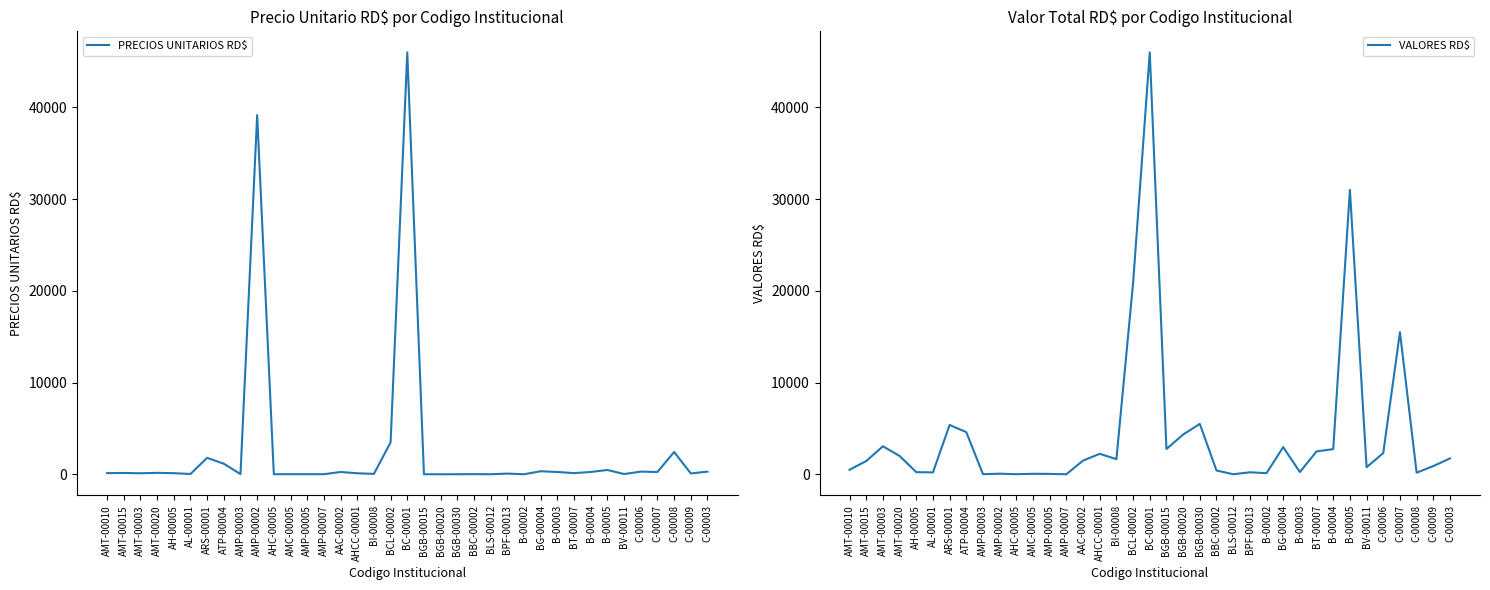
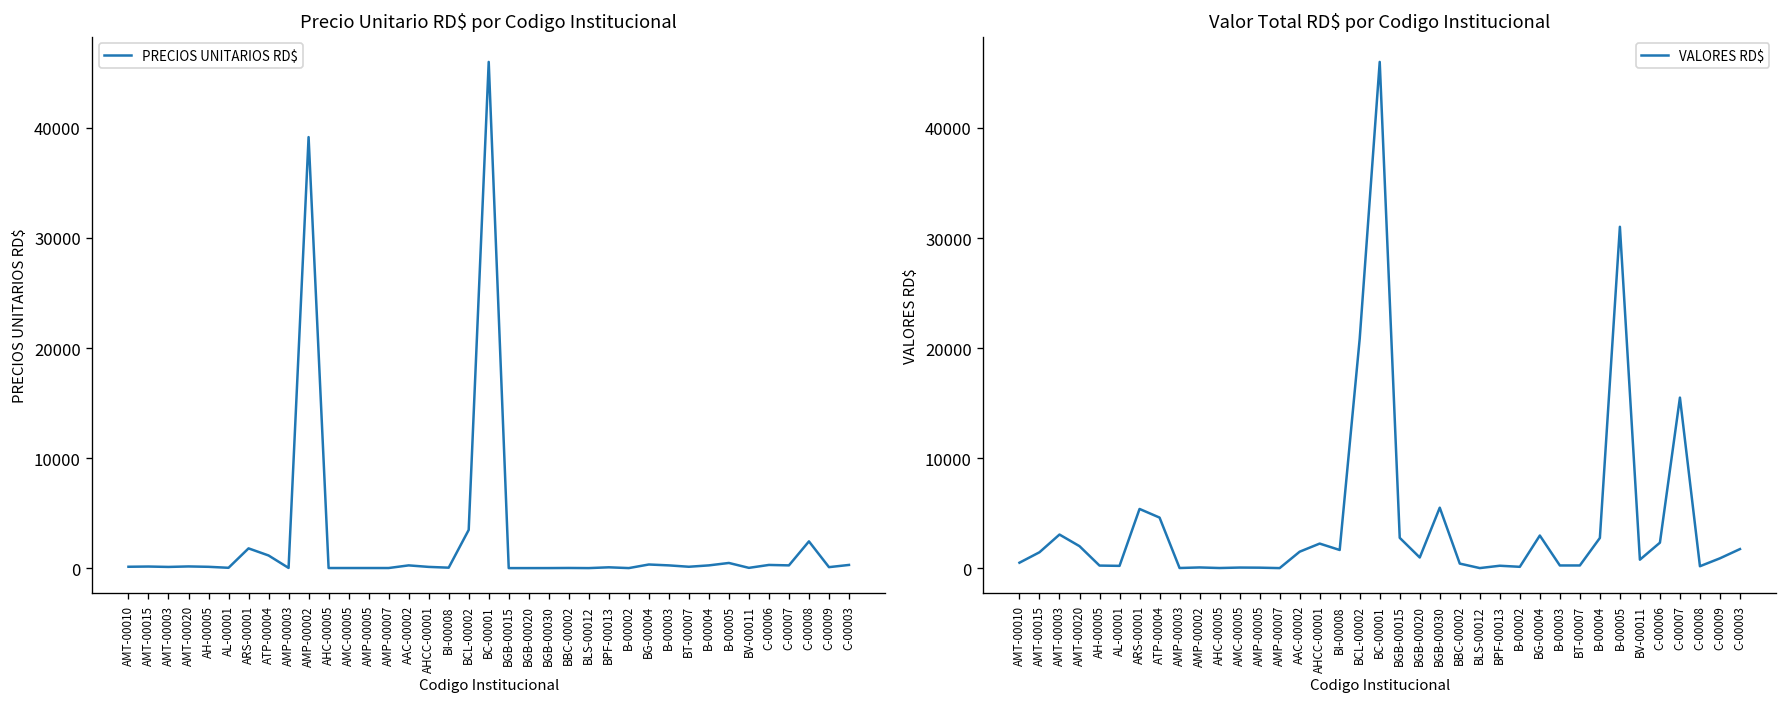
Valor Total RD$ por Codigo Institucional, BGB-00020: 4000 -> 1000
Valor Total RD$ por Codigo Institucional, BT-00007: 2000 -> 0
